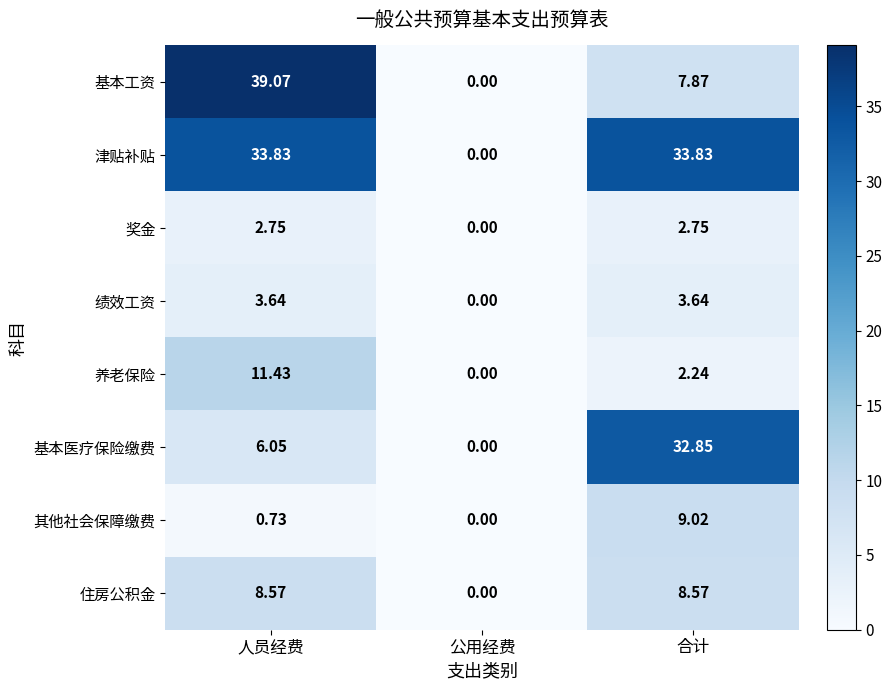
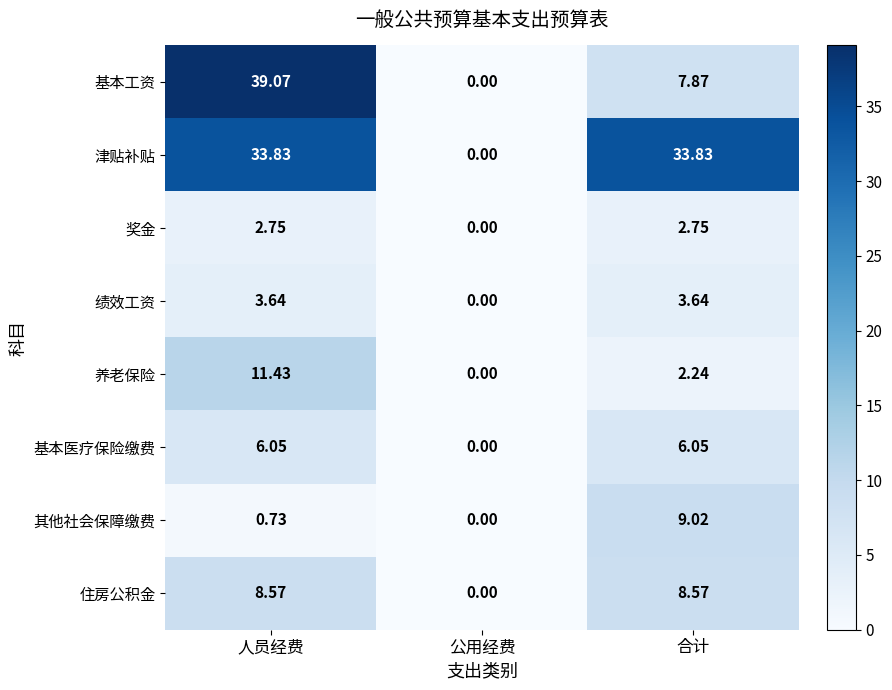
基本医疗保险缴费, 合计: 32.85 -> 6.05
